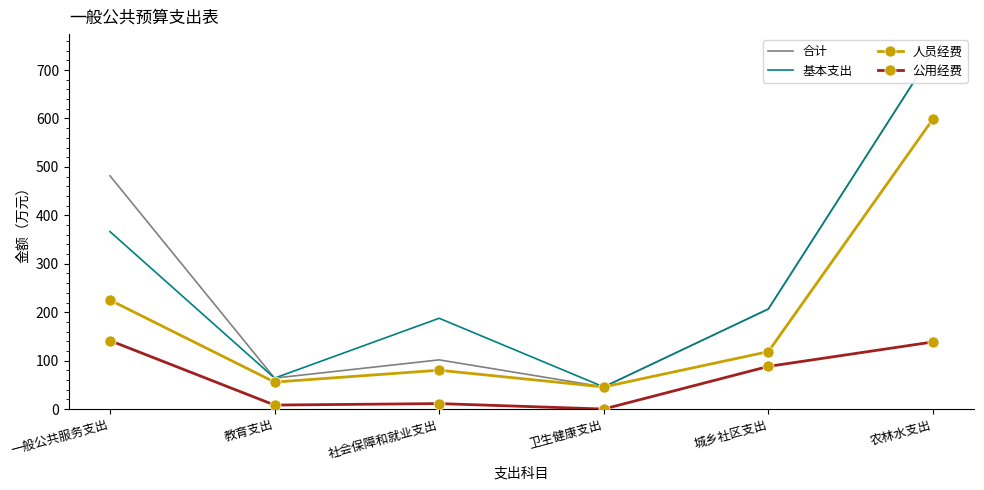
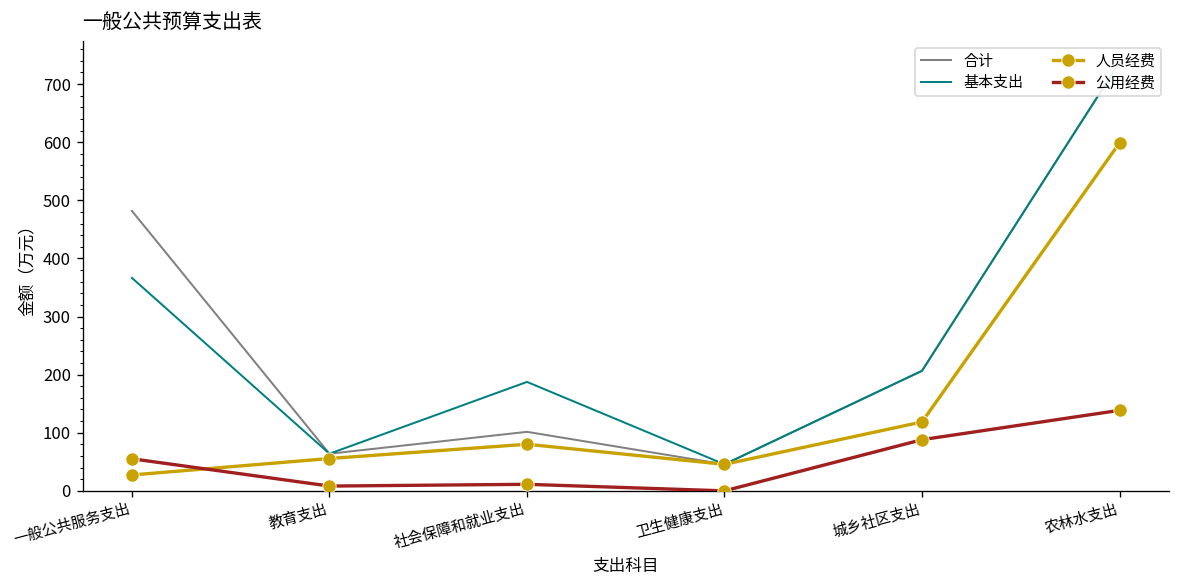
人员经费, 一般公共服务支出: 230 -> 30
公用经费, 一般公共服务支出: 140 -> 60
